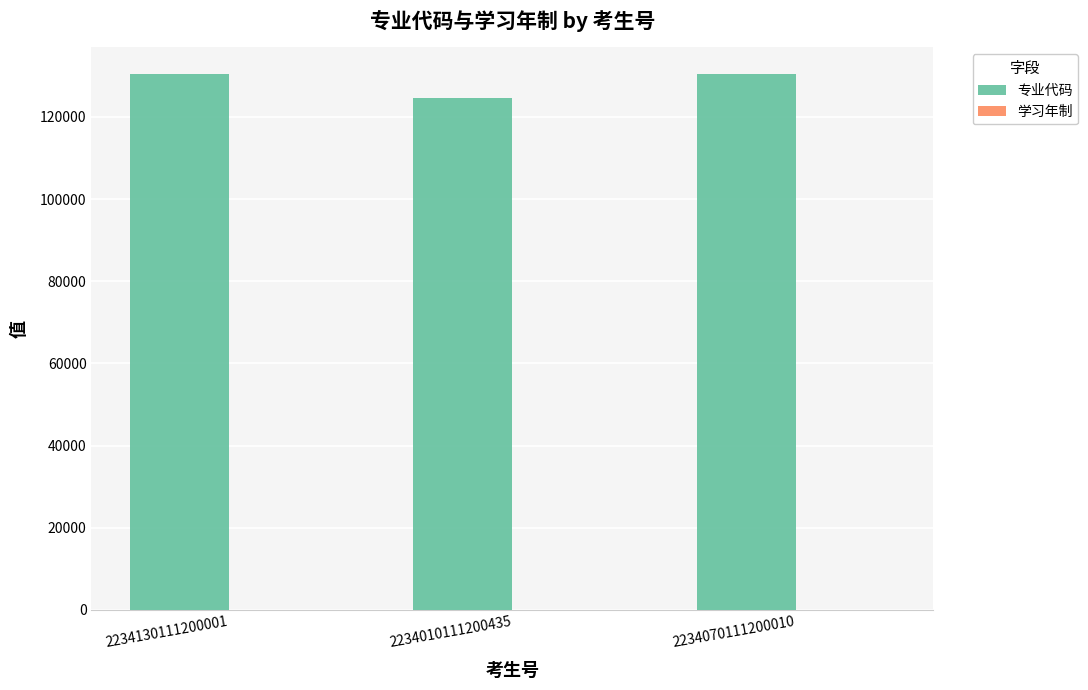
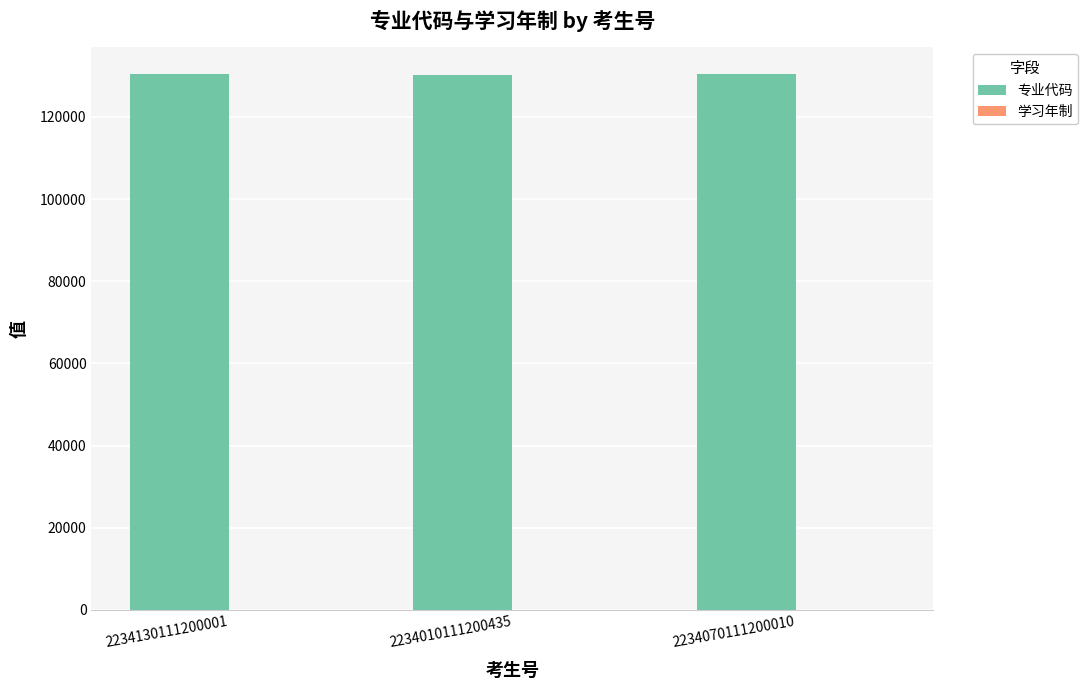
专业代码, 2234010111200435: 125000 -> 130000
